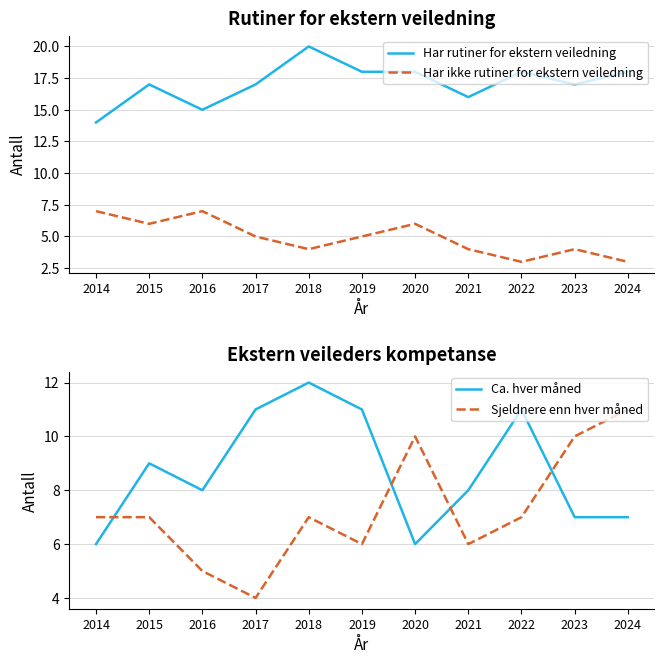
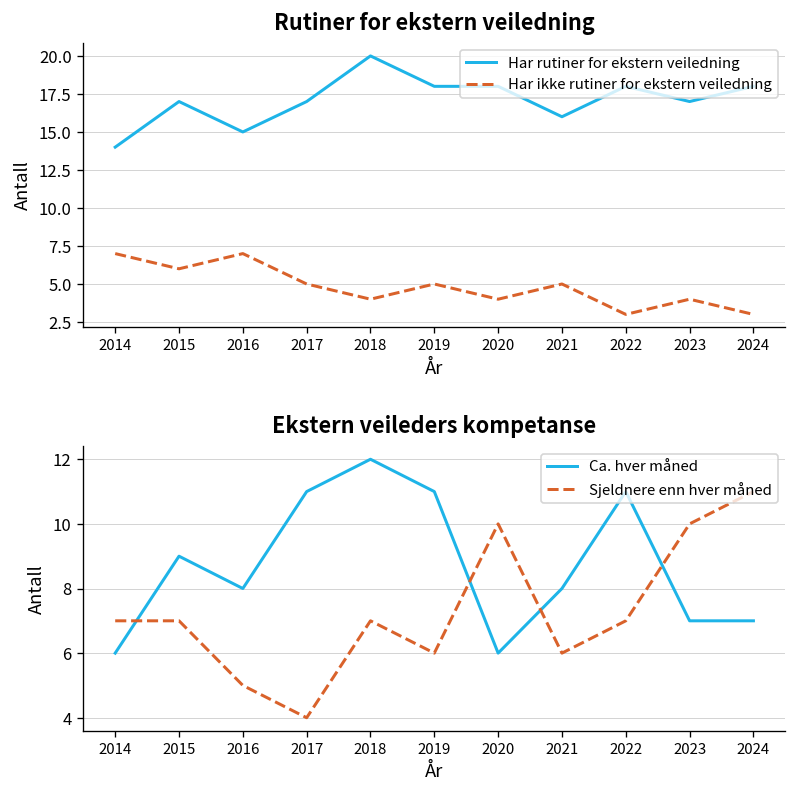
Rutiner for ekstern veiledning, Har ikke rutiner for ekstern veiledning, 2020: 6 -> 4
Rutiner for ekstern veiledning, Har ikke rutiner for ekstern veiledning, 2021: 4 -> 5
